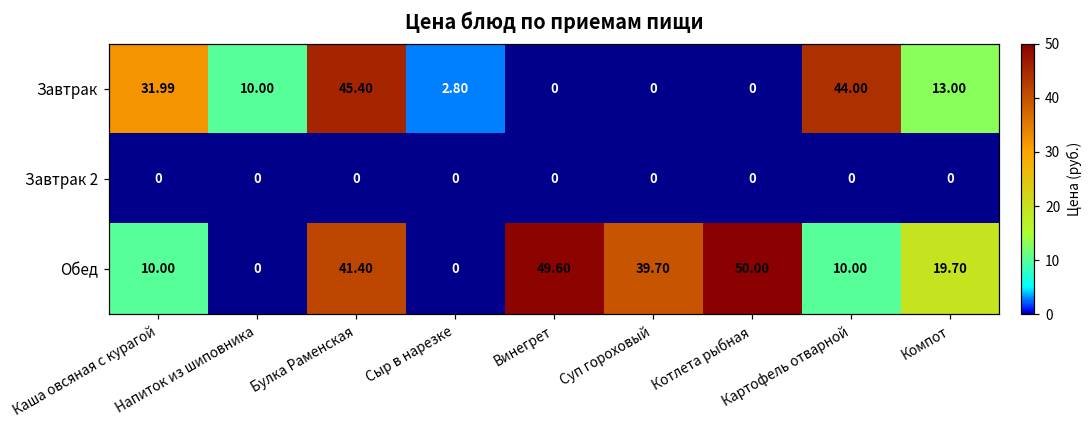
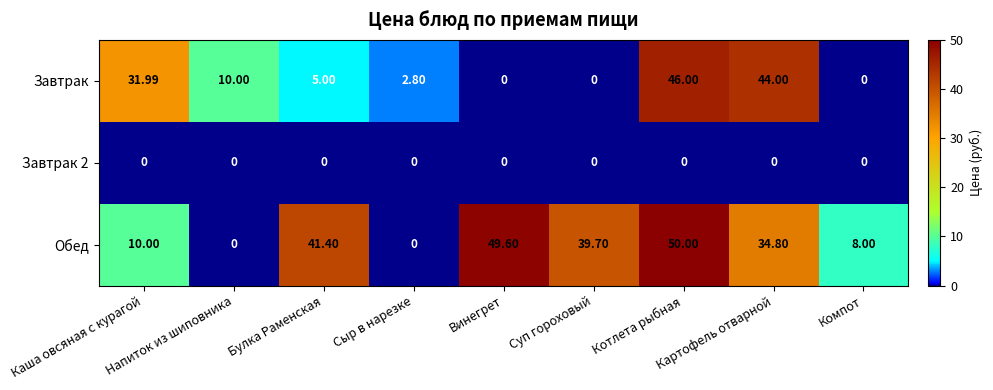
Завтрак, Булка Раменская: 45.40 -> 5.00
Завтрак, Котлета рыбная: 0 -> 46.00
Завтрак, Компот: 13.00 -> 0
Обед, Картофель отварной: 10.00 -> 34.80
Обед, Компот: 19.70 -> 8.00
